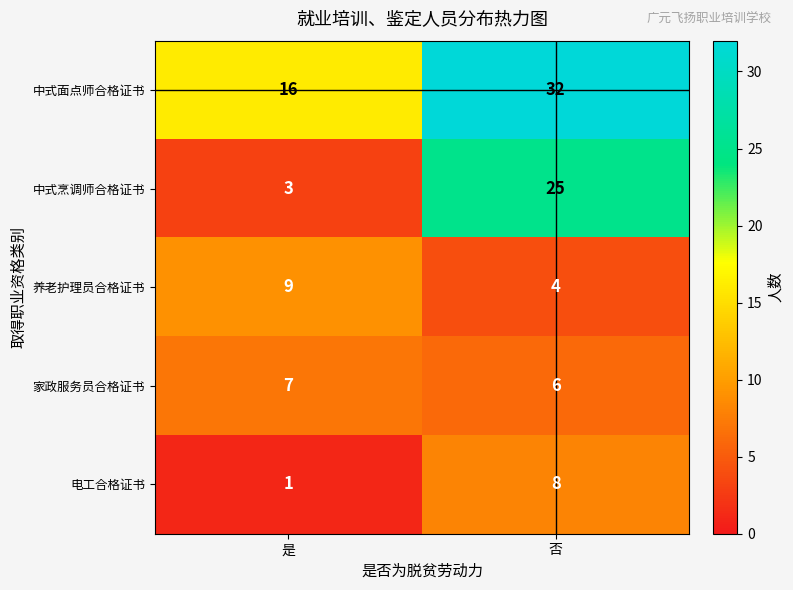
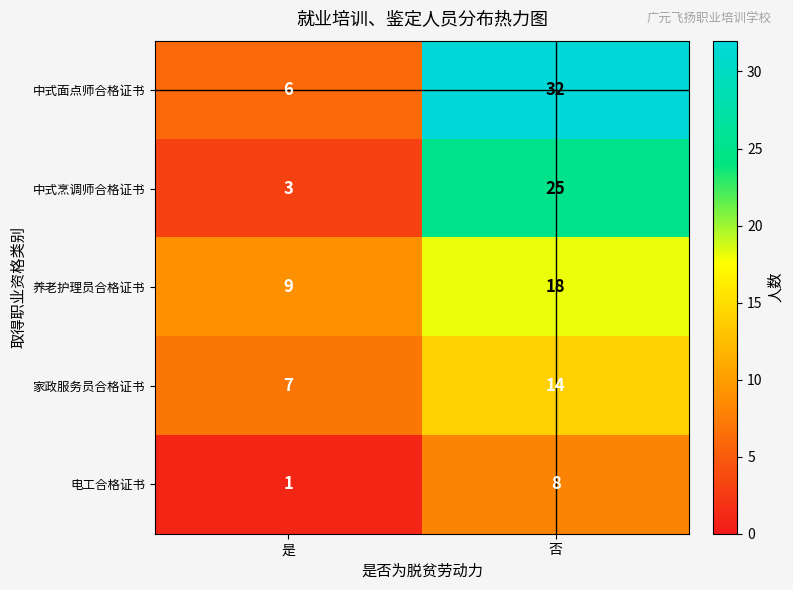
中式面点师合格证书, 是: 16 -> 6
养老护理员合格证书, 否: 4 -> 18
家政服务员合格证书, 否: 6 -> 14
